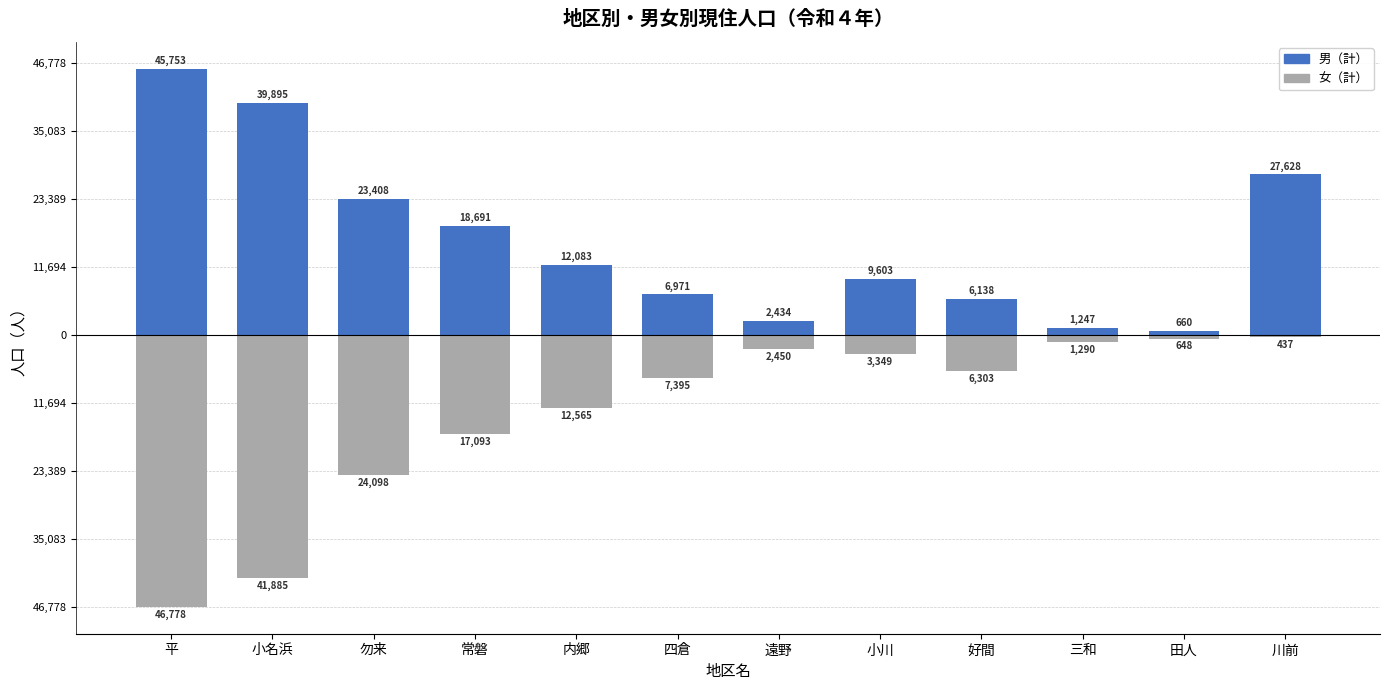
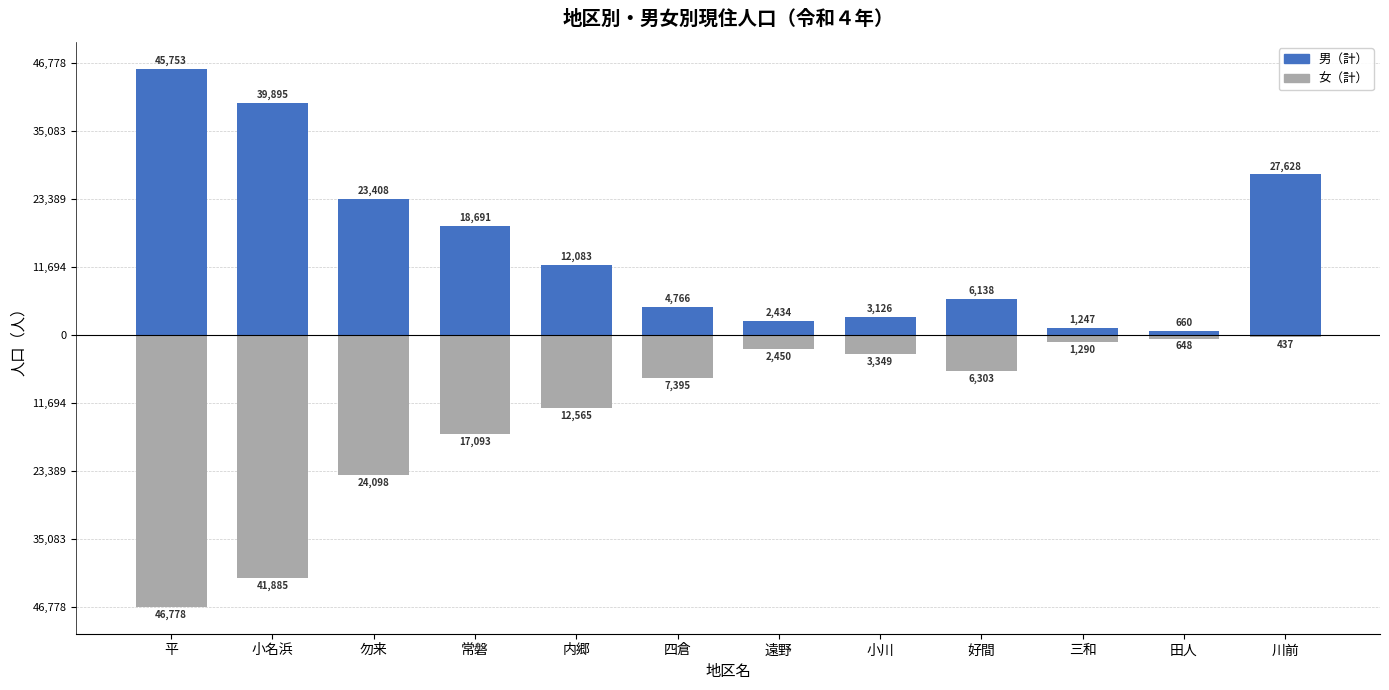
男（計）, 四倉: 6,971 -> 4,766
男（計）, 小川: 9,603 -> 3,126
